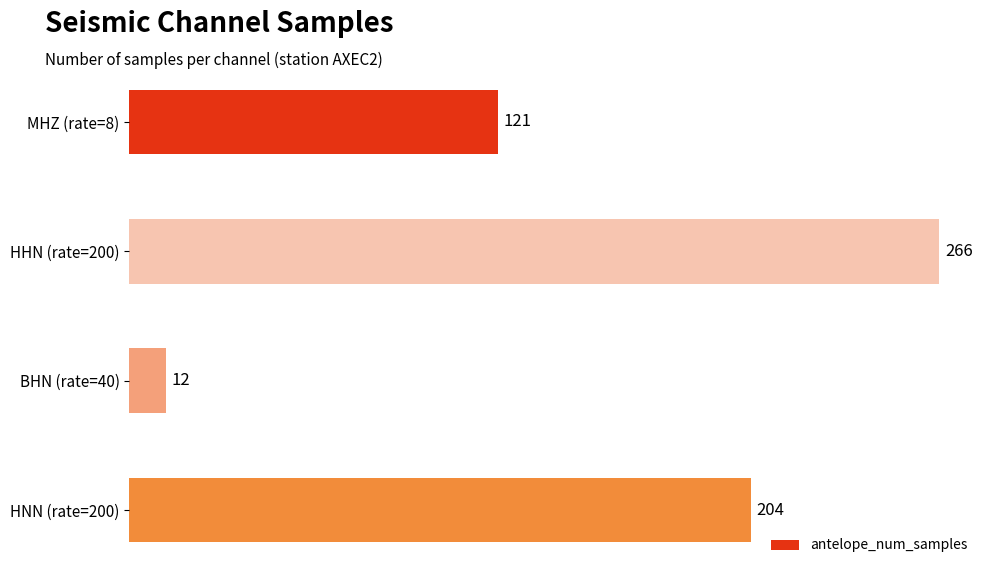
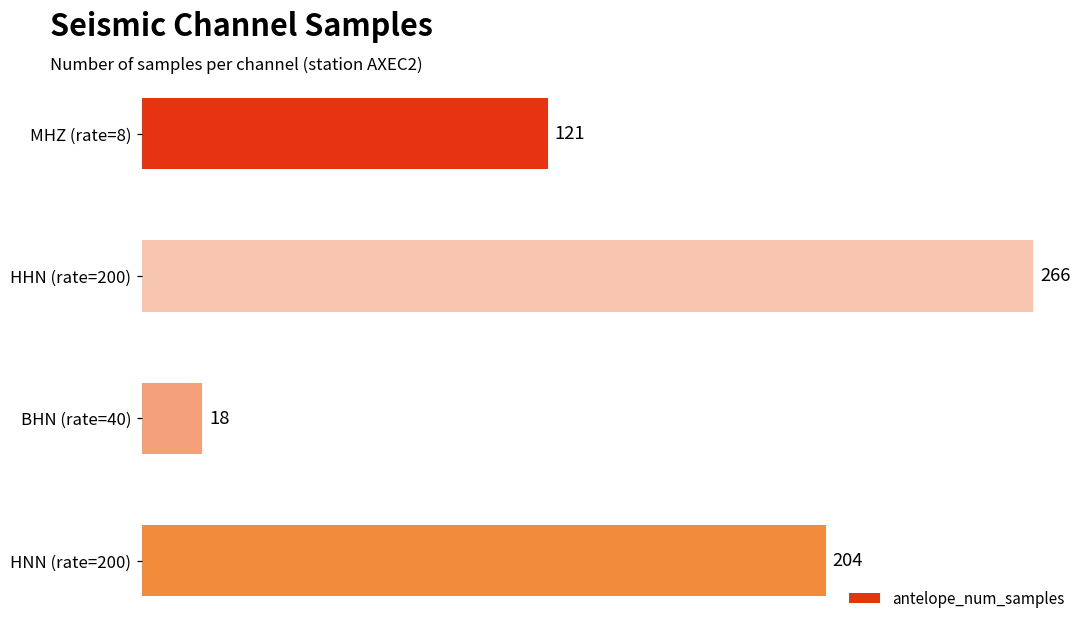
BHN (rate=40): 12 -> 18
